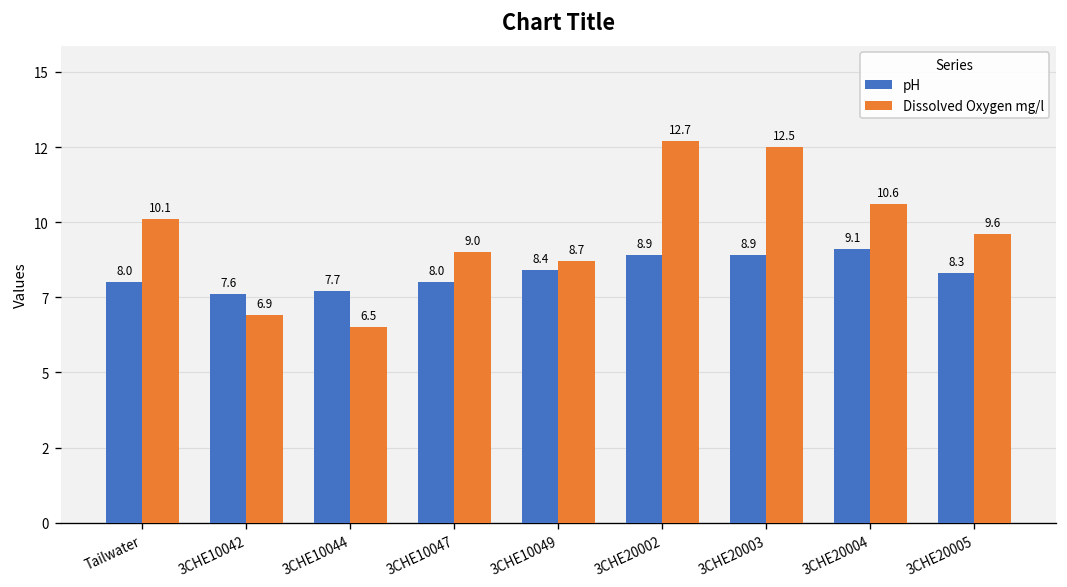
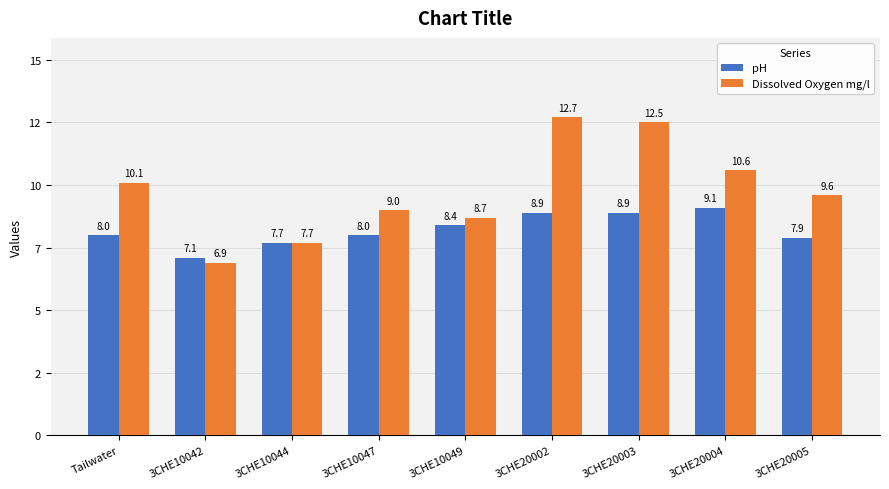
pH, 3CHE10042: 7.6 -> 7.1
Dissolved Oxygen mg/l, 3CHE10044: 6.5 -> 7.7
pH, 3CHE20005: 8.3 -> 7.9
